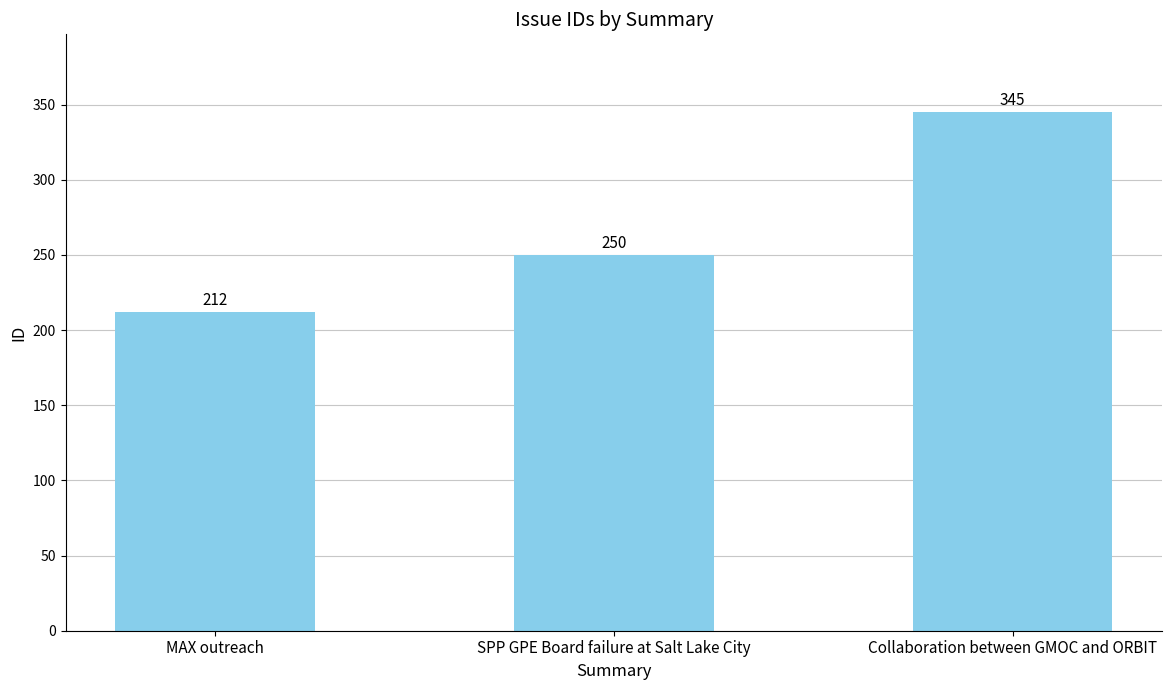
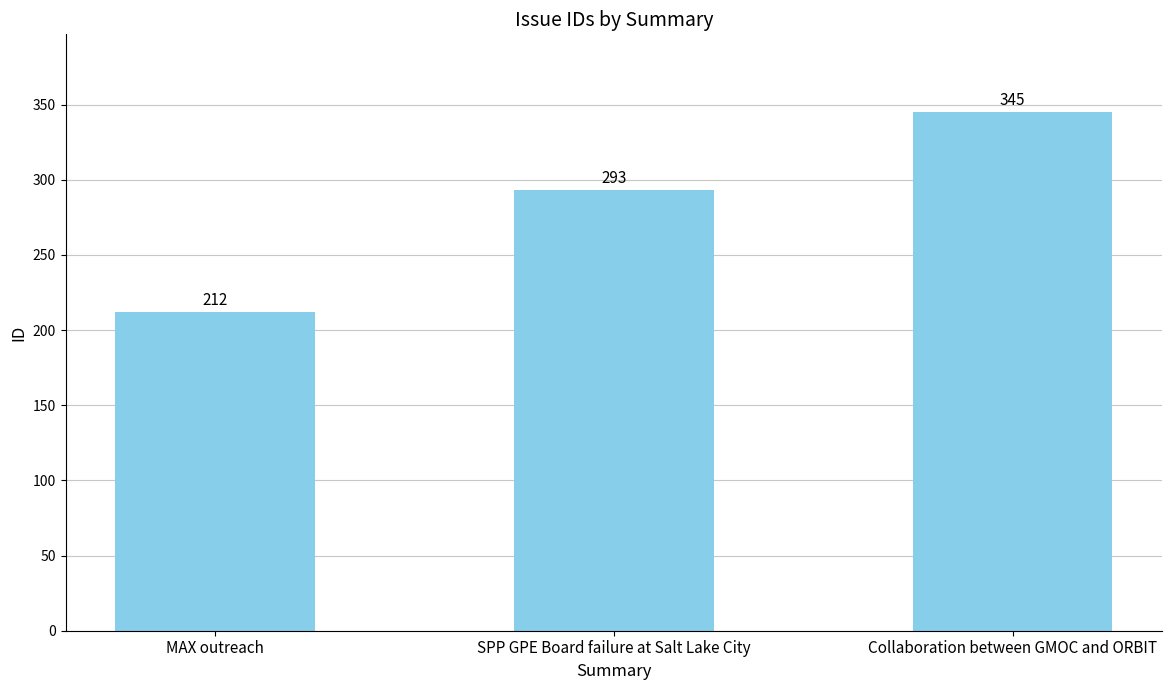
SPP GPE Board failure at Salt Lake City: 250 -> 293
